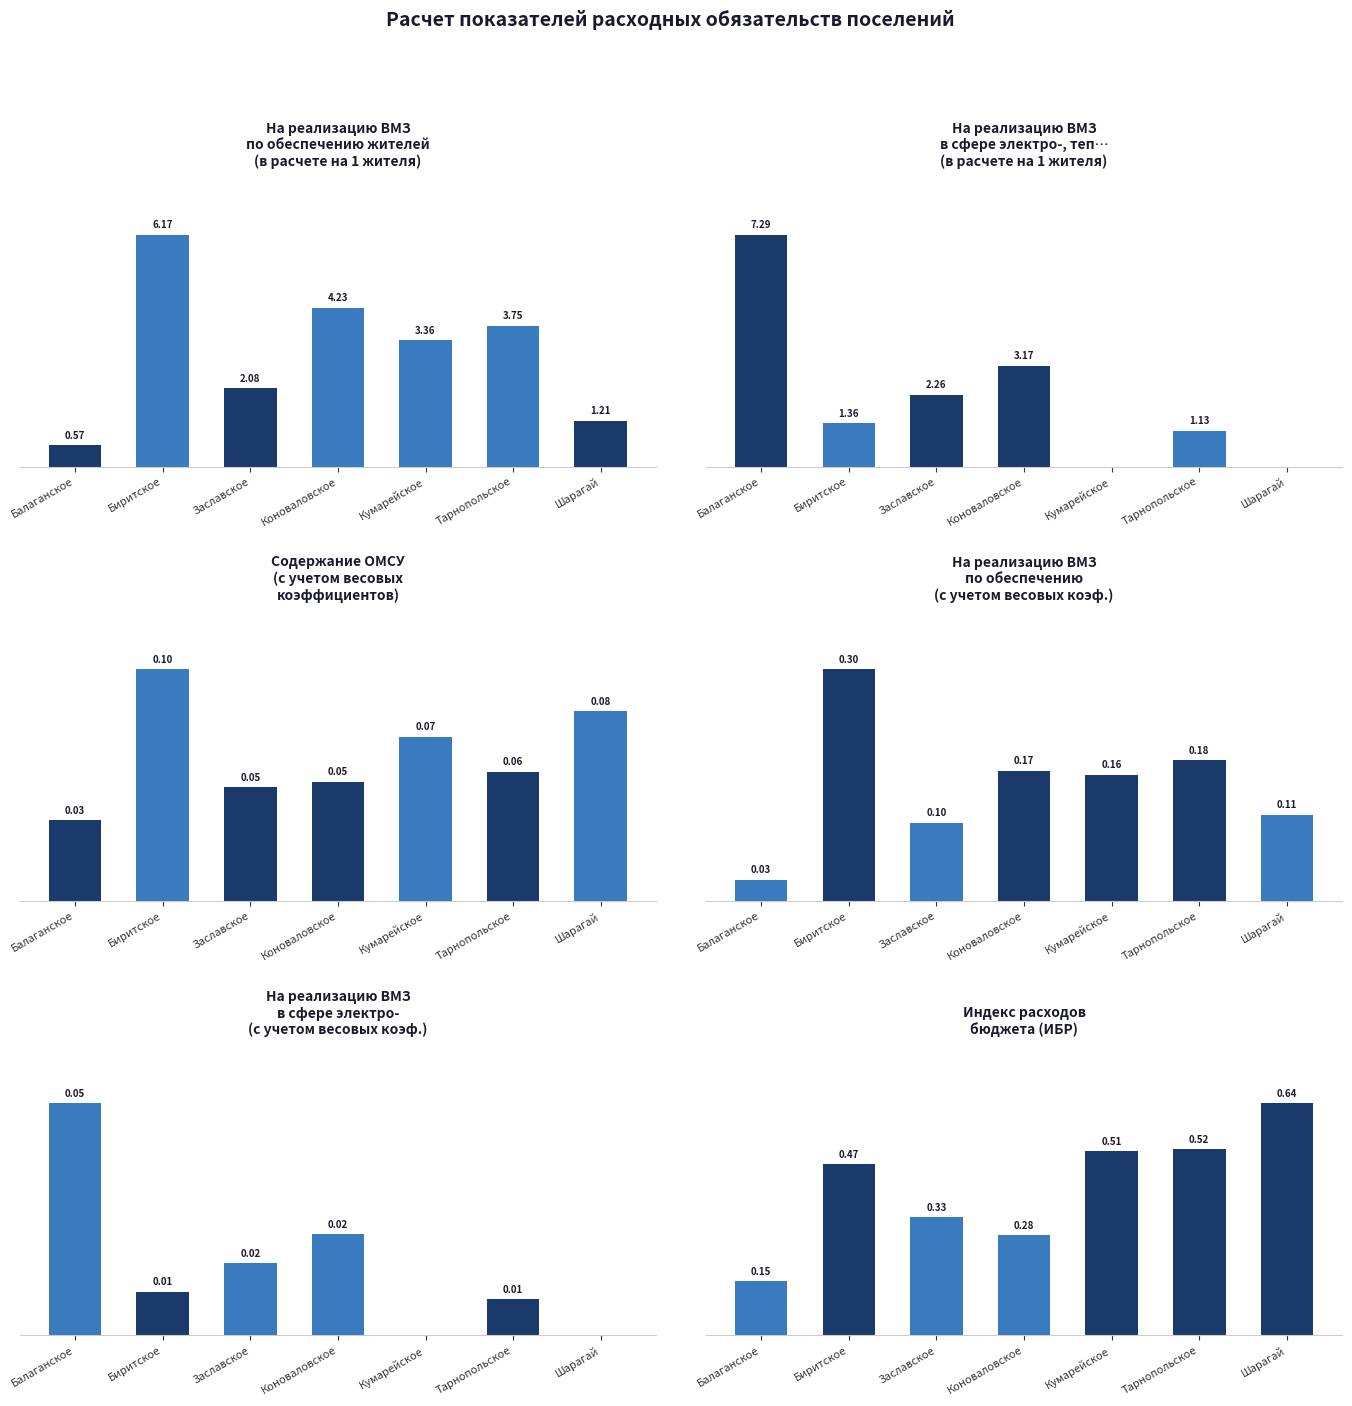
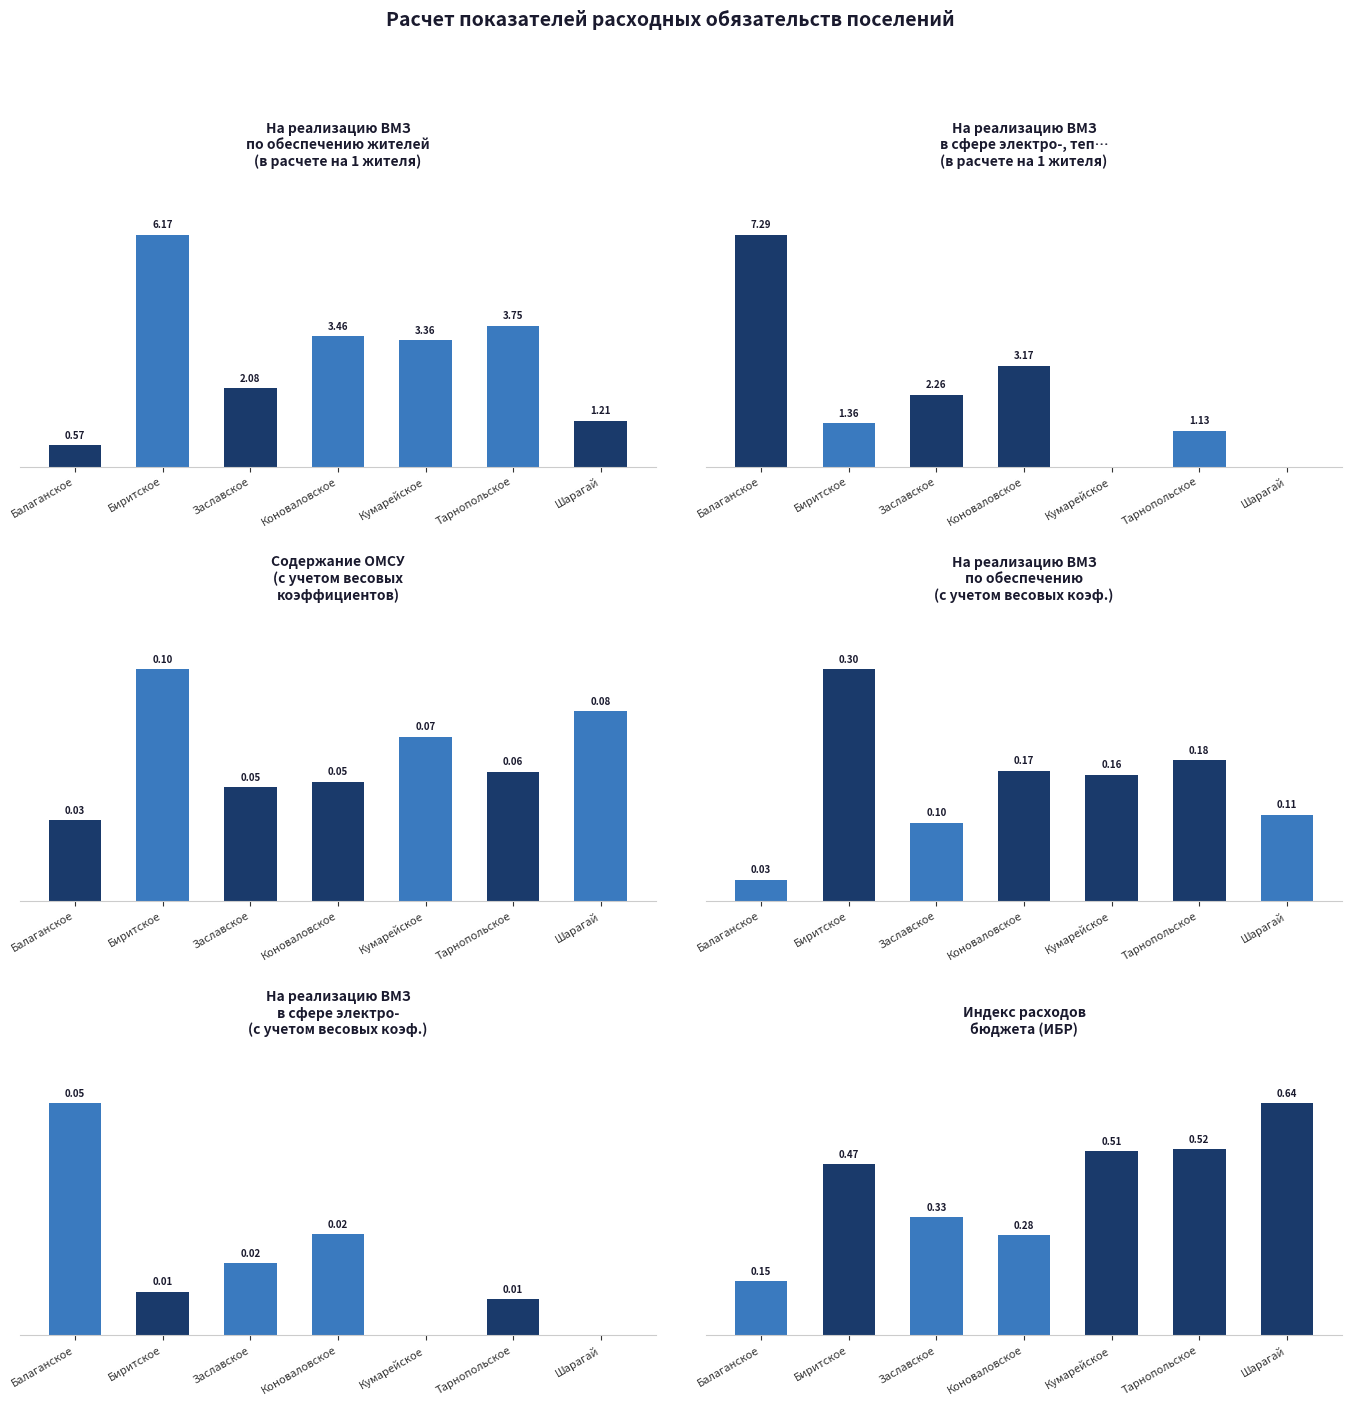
На реализацию ВМЗ по обеспечению жителей (в расчете на 1 жителя), Коноваловское: 4.23 -> 3.46
